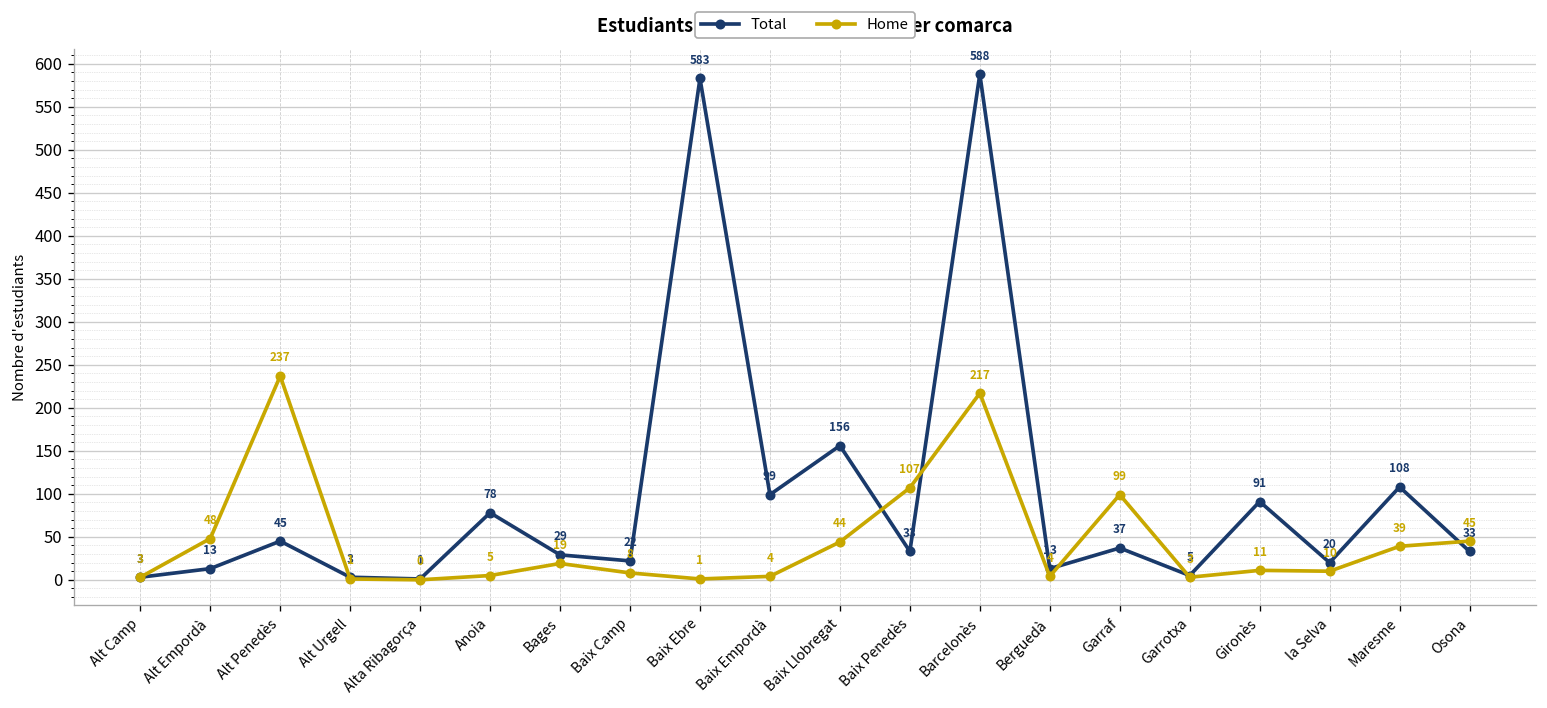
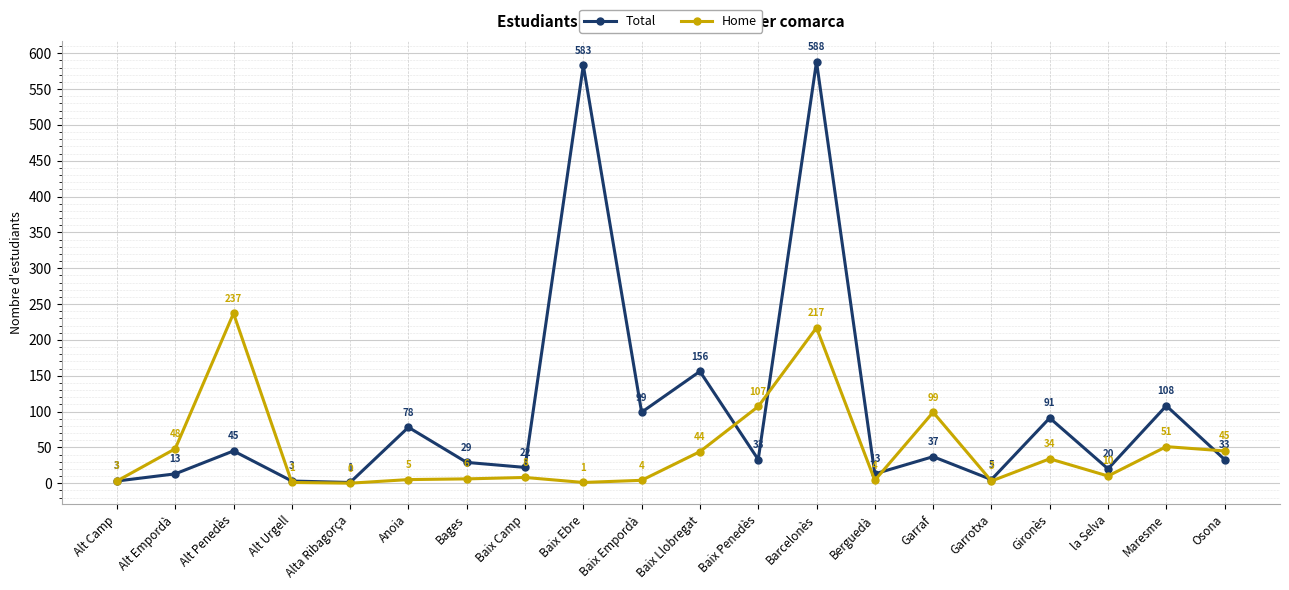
Home, Bages: 19 -> 6
Home, Gironès: 11 -> 34
Home, Maresme: 39 -> 51
